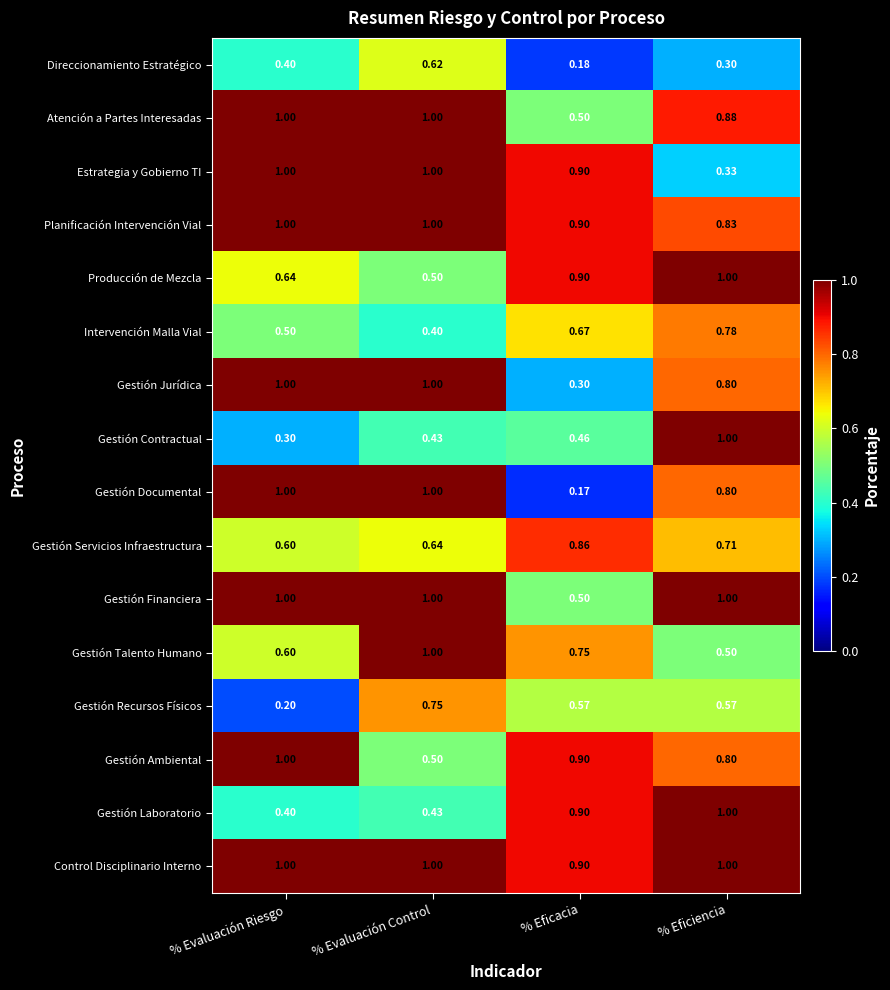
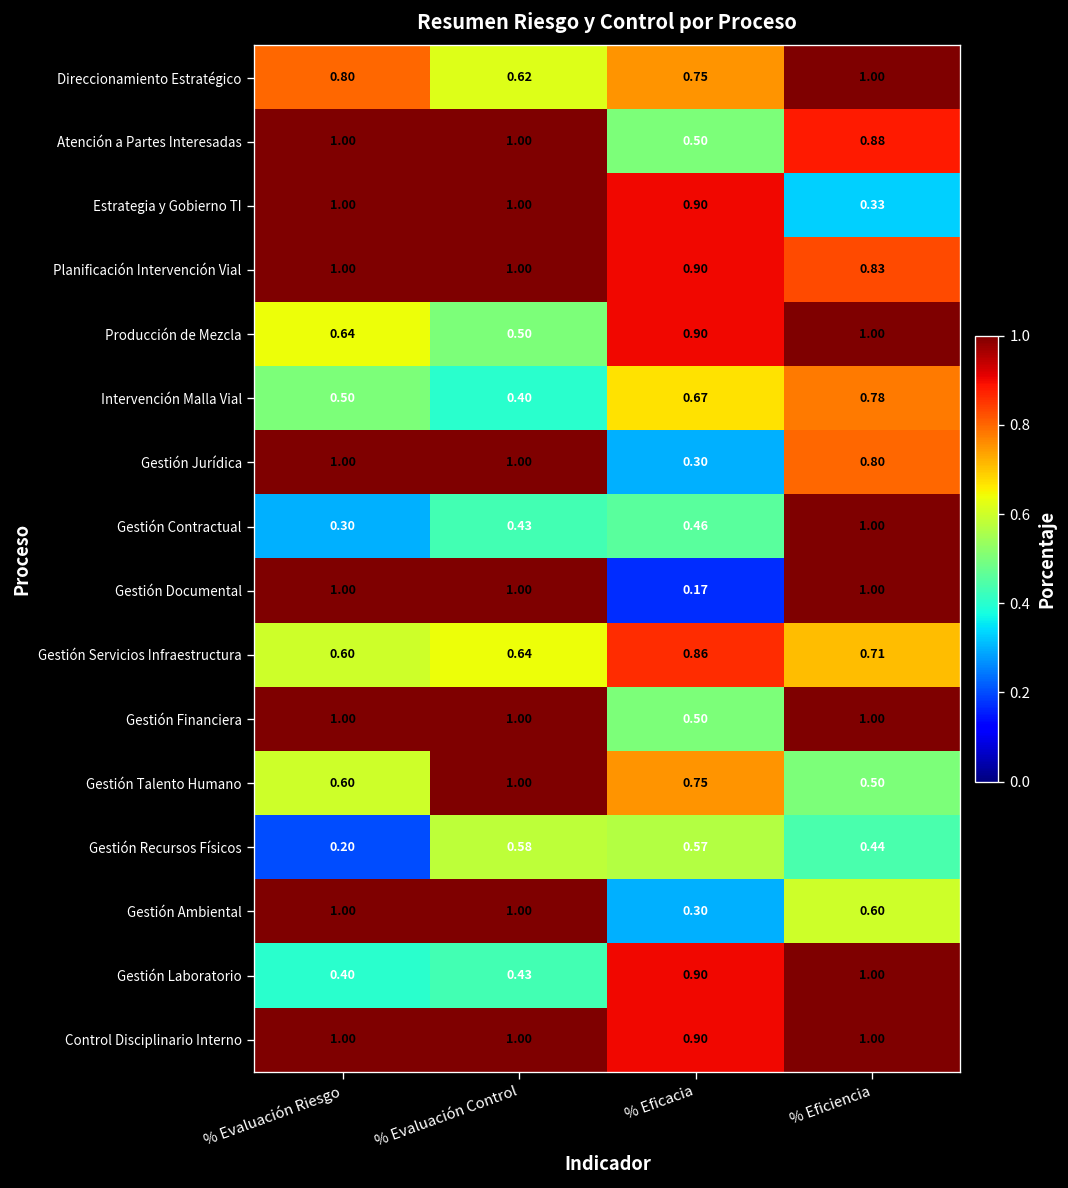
Direccionamiento Estratégico, % Evaluación Riesgo: 0.40 -> 0.80
Direccionamiento Estratégico, % Eficacia: 0.18 -> 0.75
Direccionamiento Estratégico, % Eficiencia: 0.30 -> 1.00
Gestión Documental, % Eficiencia: 0.80 -> 1.00
Gestión Recursos Físicos, % Evaluación Control: 0.75 -> 0.58
Gestión Recursos Físicos, % Eficiencia: 0.57 -> 0.44
Gestión Ambiental, % Evaluación Control: 0.50 -> 1.00
Gestión Ambiental, % Eficacia: 0.90 -> 0.30
Gestión Ambiental, % Eficiencia: 0.80 -> 0.60
